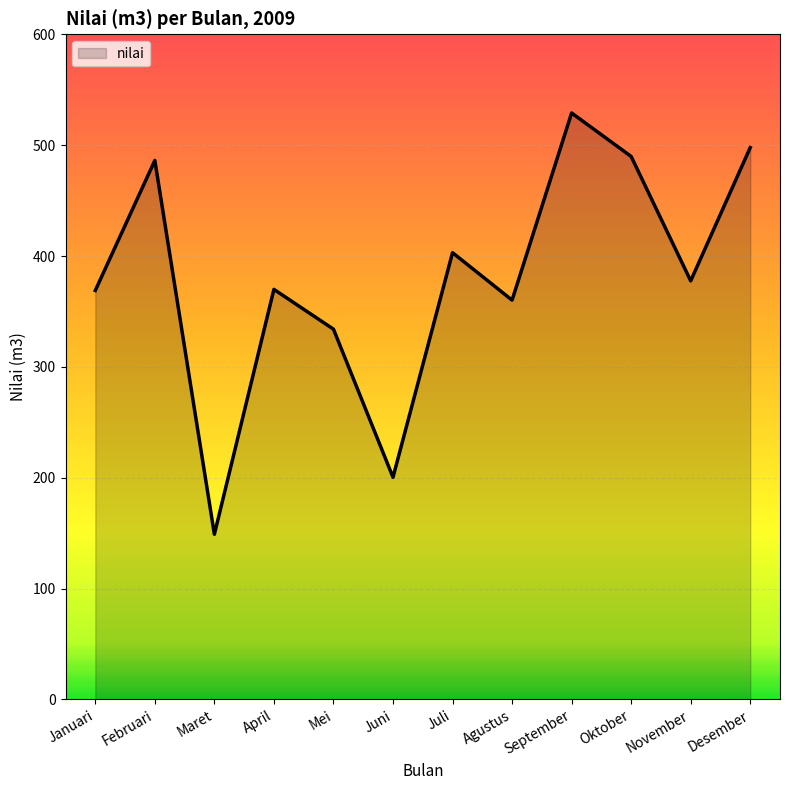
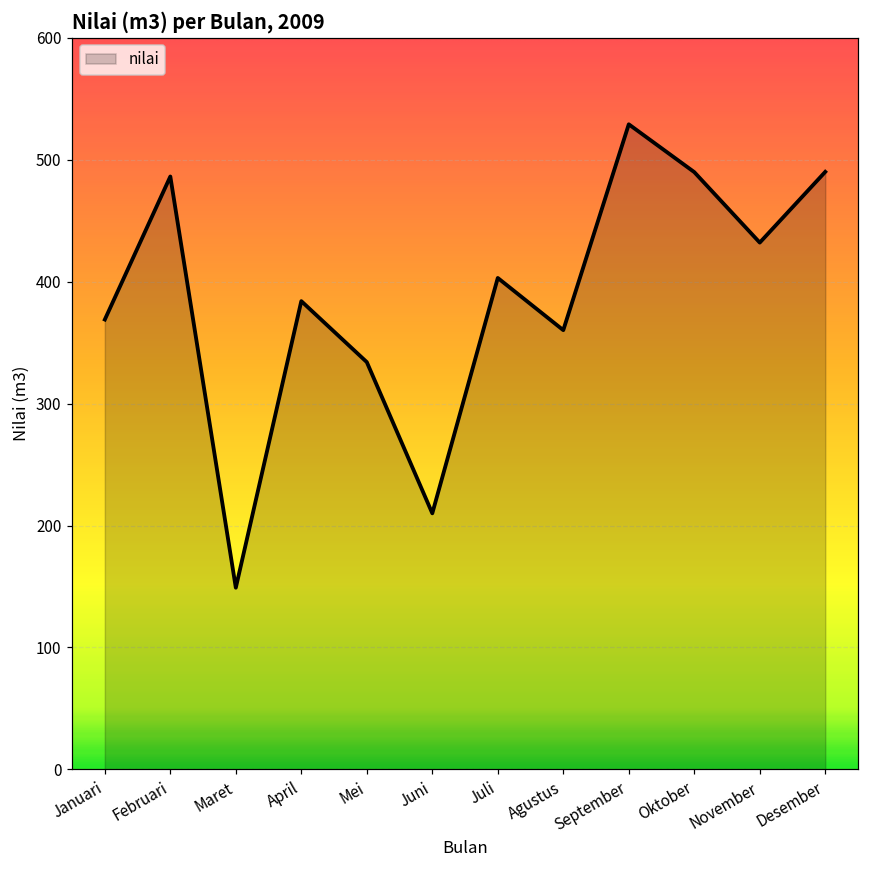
April: 370 -> 384
Juni: 200 -> 210
November: 378 -> 432
Desember: 498 -> 490
